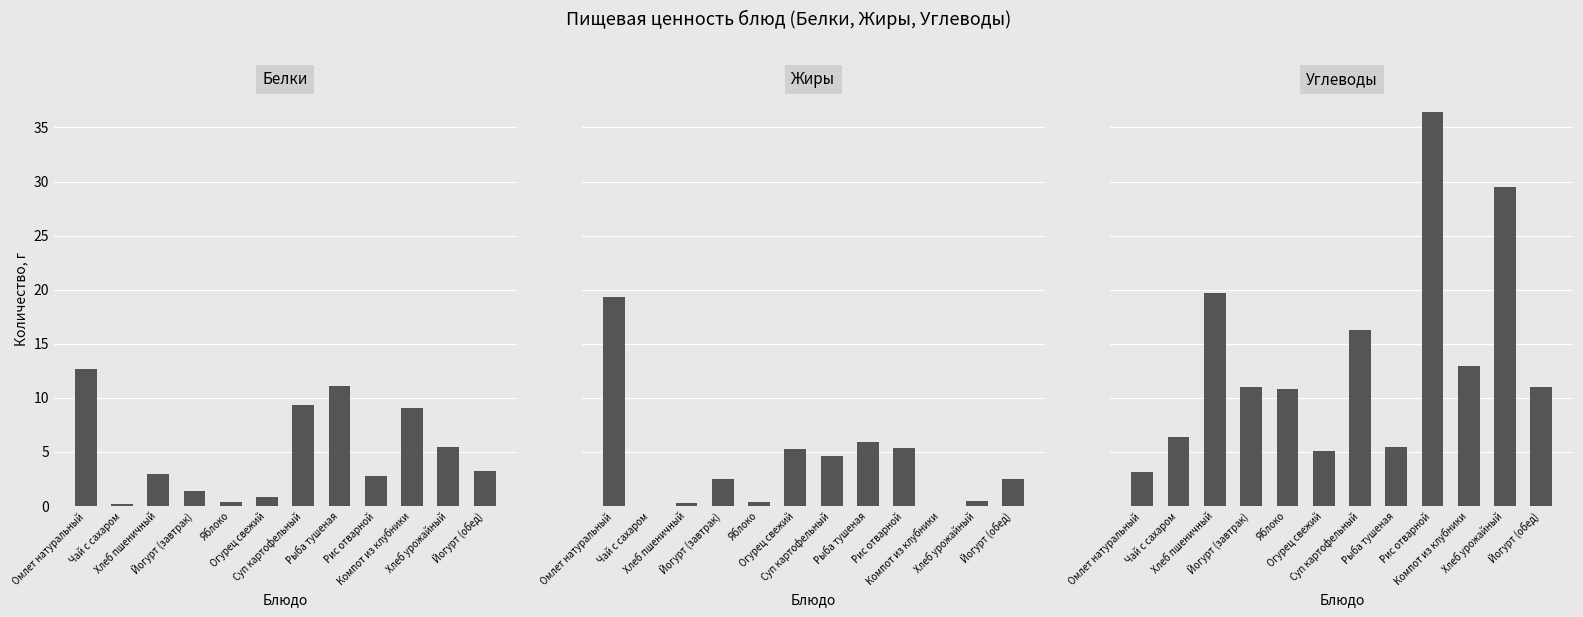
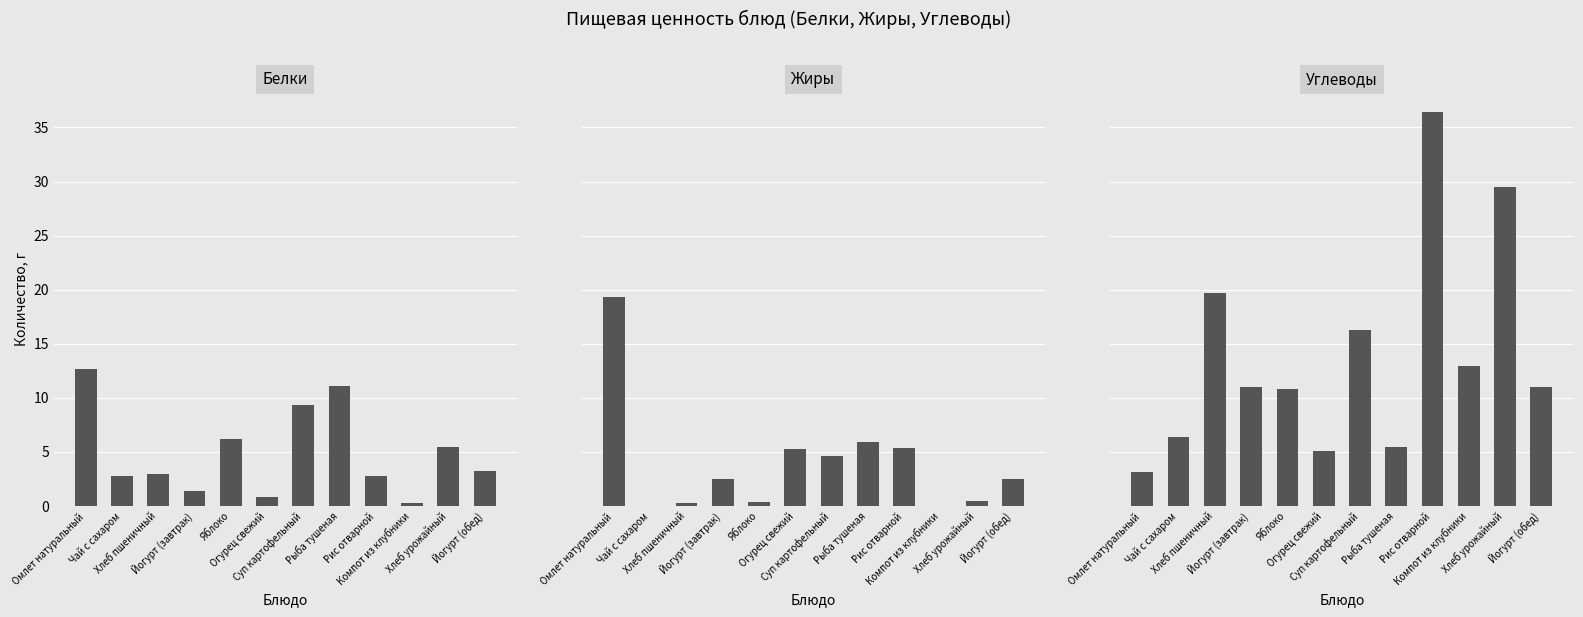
Белки, Чай с сахаром: 0.2 -> 2.8
Белки, Яблоко: 0.4 -> 6.2
Белки, Компот из клубники: 9.1 -> 0.3
